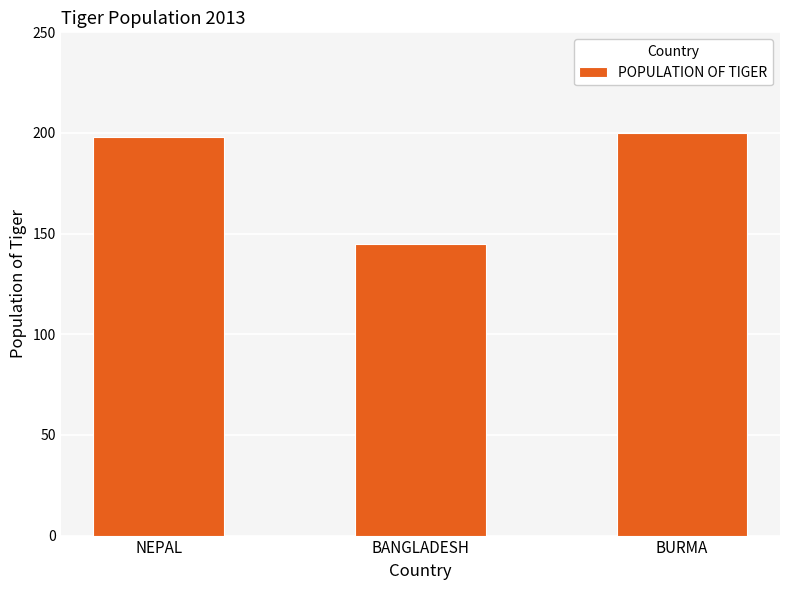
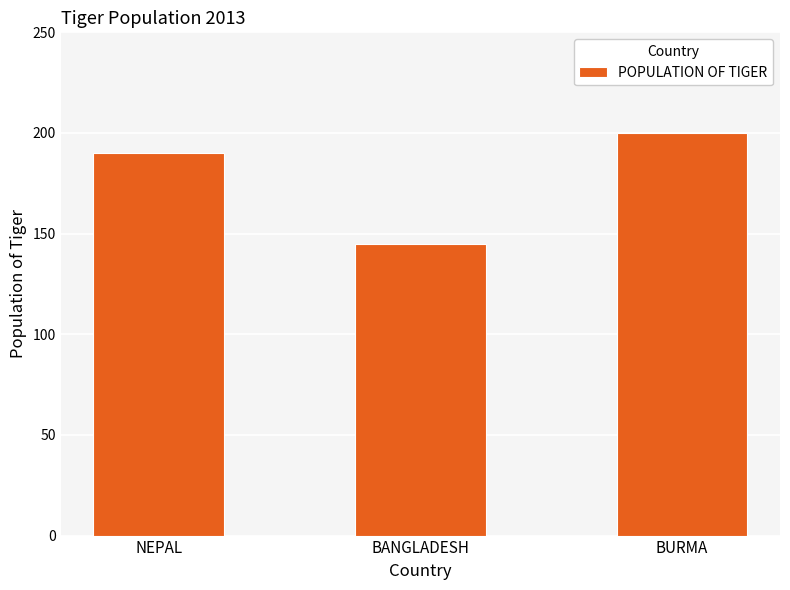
NEPAL: 198 -> 190
